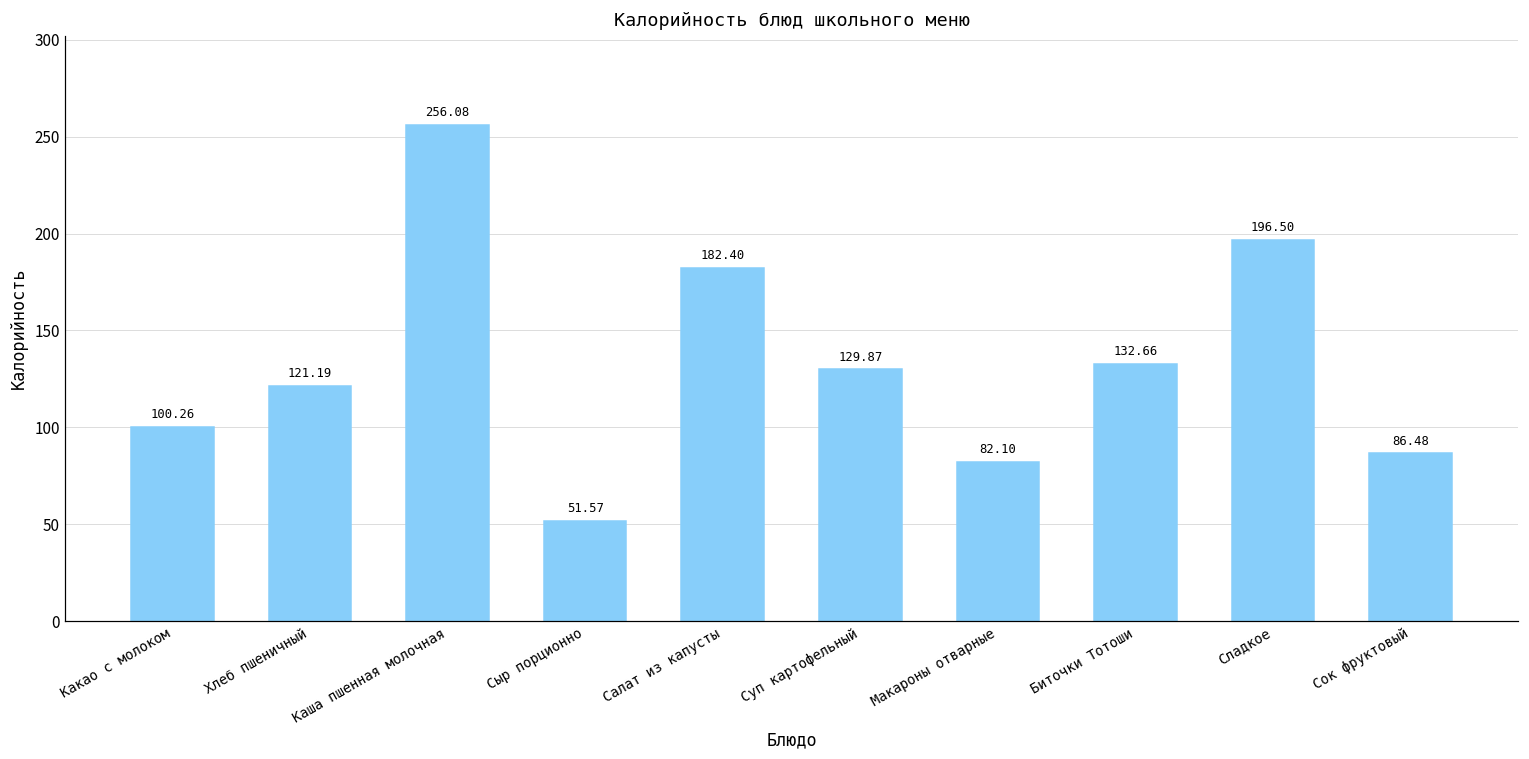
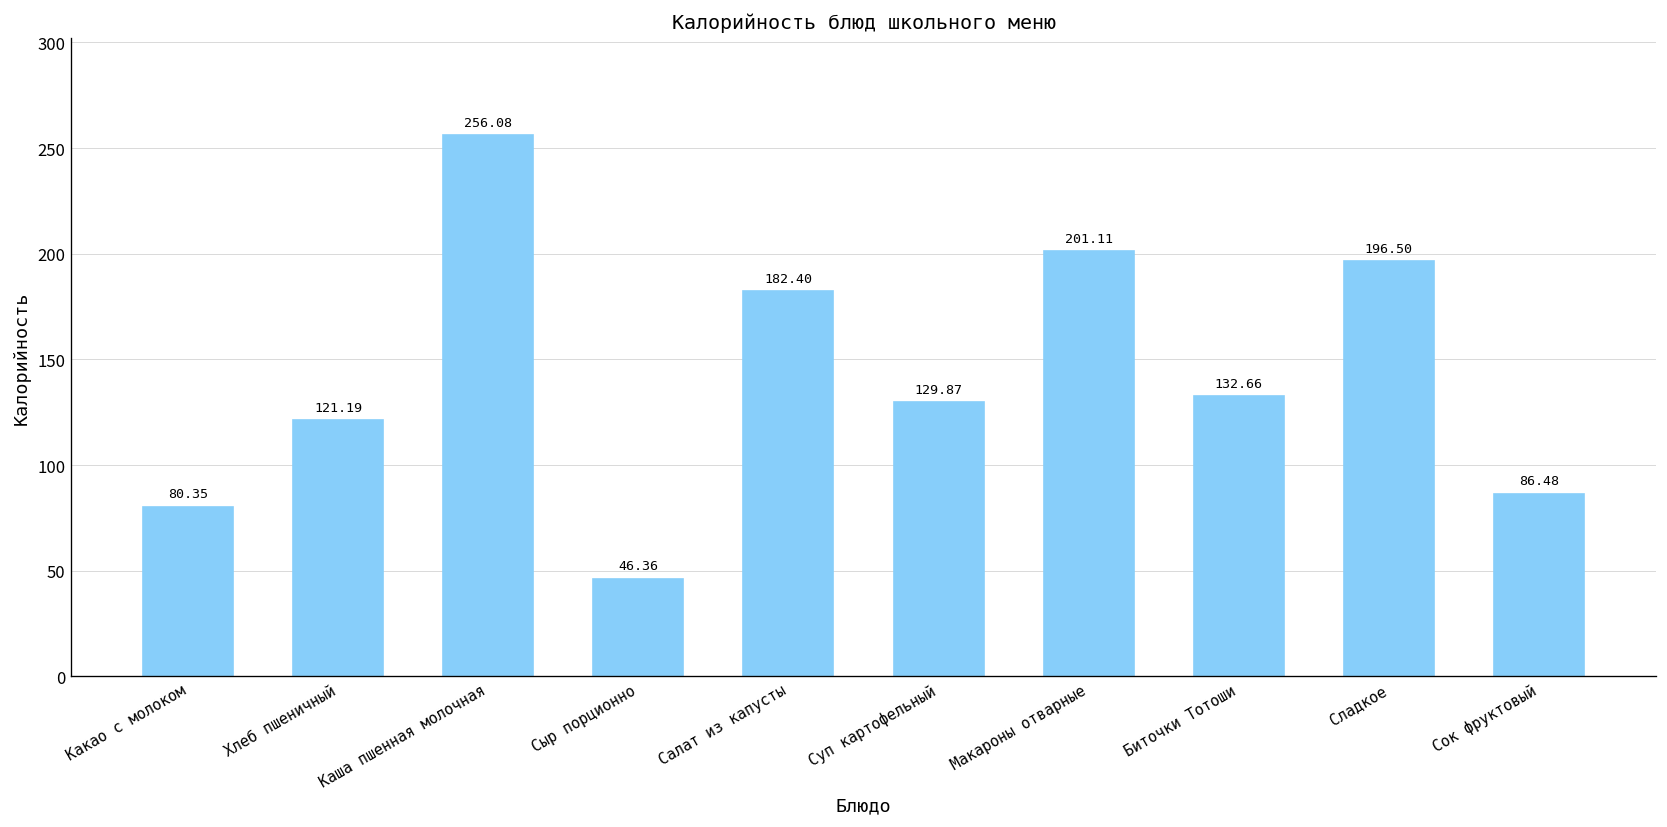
Какао с молоком: 100.26 -> 80.35
Сыр порционно: 51.57 -> 46.36
Макароны отварные: 82.10 -> 201.11
